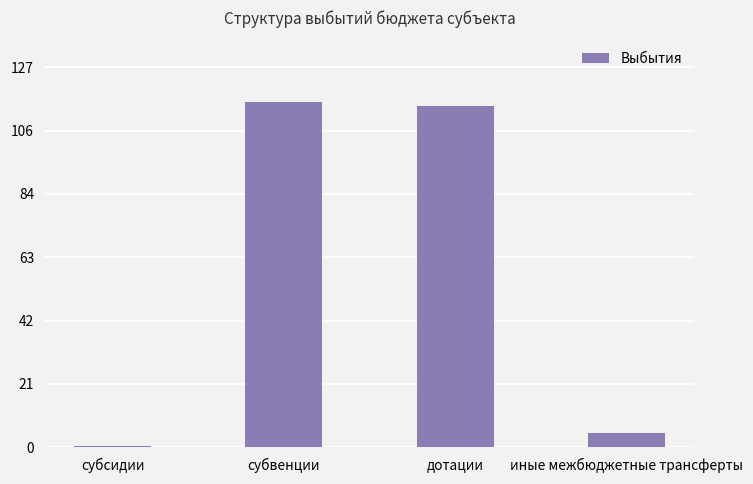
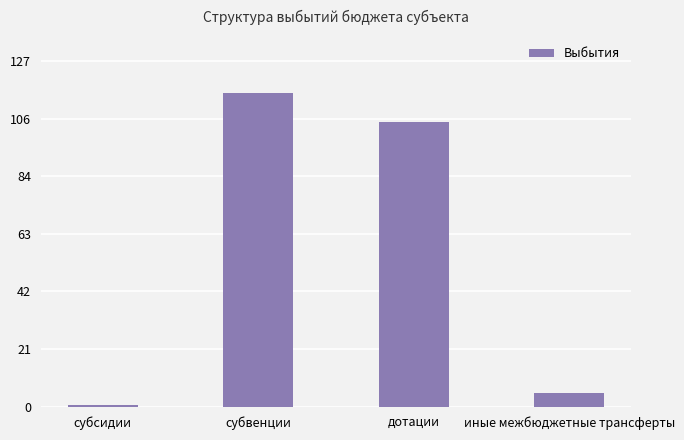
дотации: 115 -> 105
